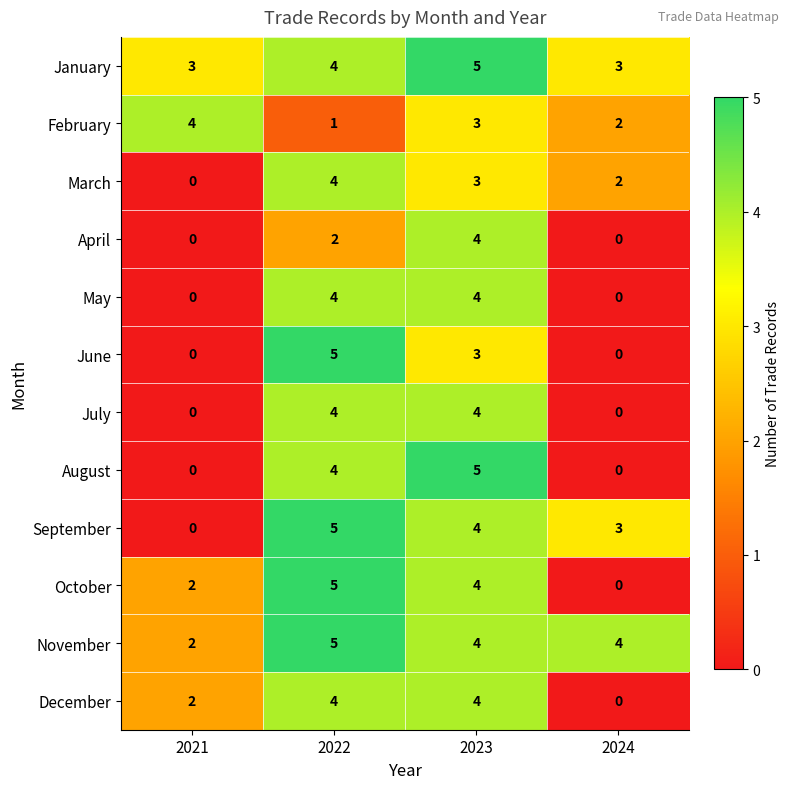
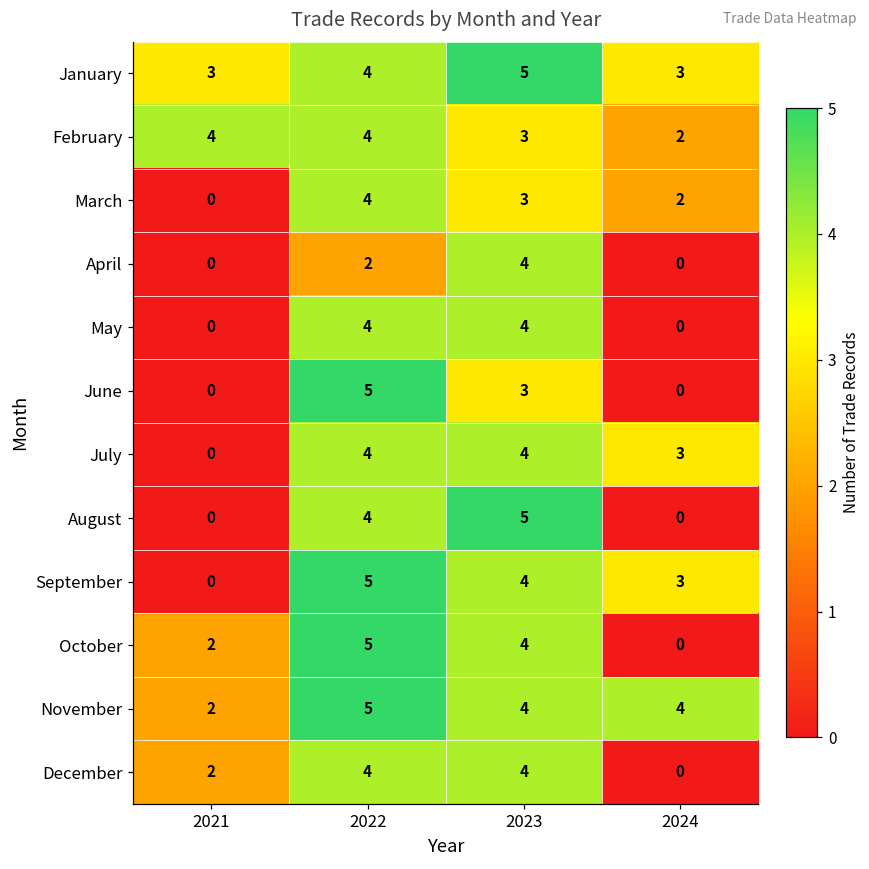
February, 2022: 1 -> 4
July, 2024: 0 -> 3
